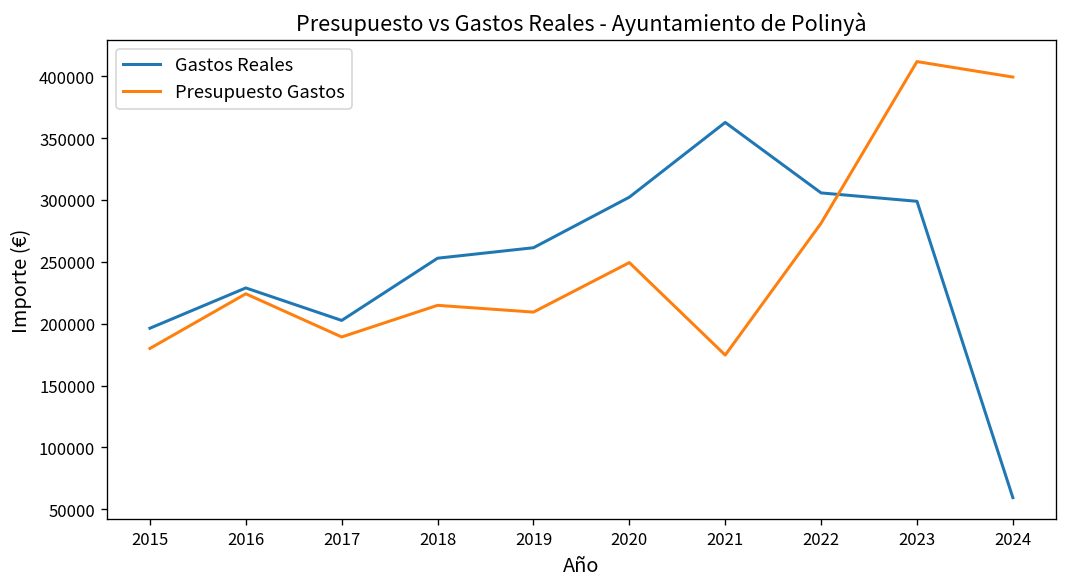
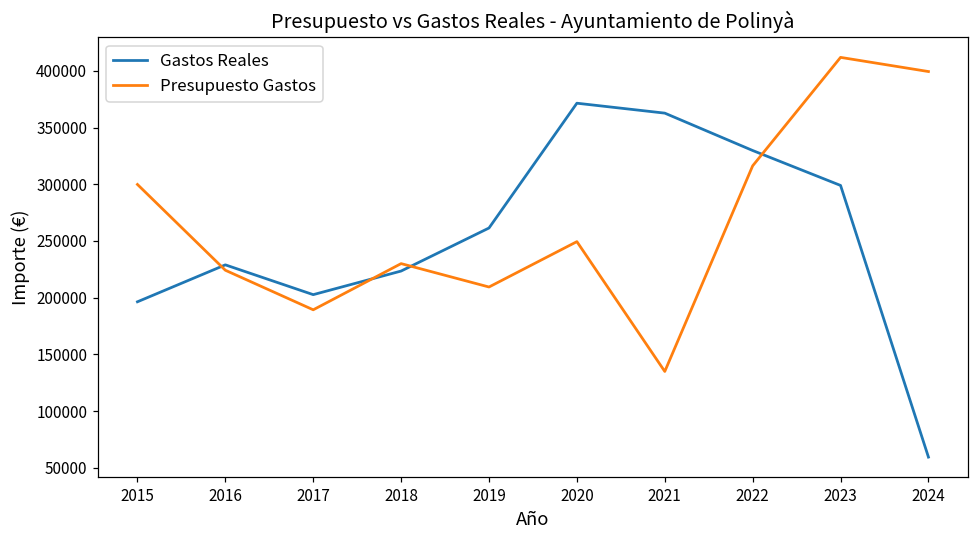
Presupuesto Gastos, 2015: 180000 -> 300000
Gastos Reales, 2018: 253000 -> 223000
Presupuesto Gastos, 2018: 215000 -> 230000
Gastos Reales, 2020: 302000 -> 371000
Presupuesto Gastos, 2021: 175000 -> 135000
Gastos Reales, 2022: 306000 -> 330000
Presupuesto Gastos, 2022: 281000 -> 316000
